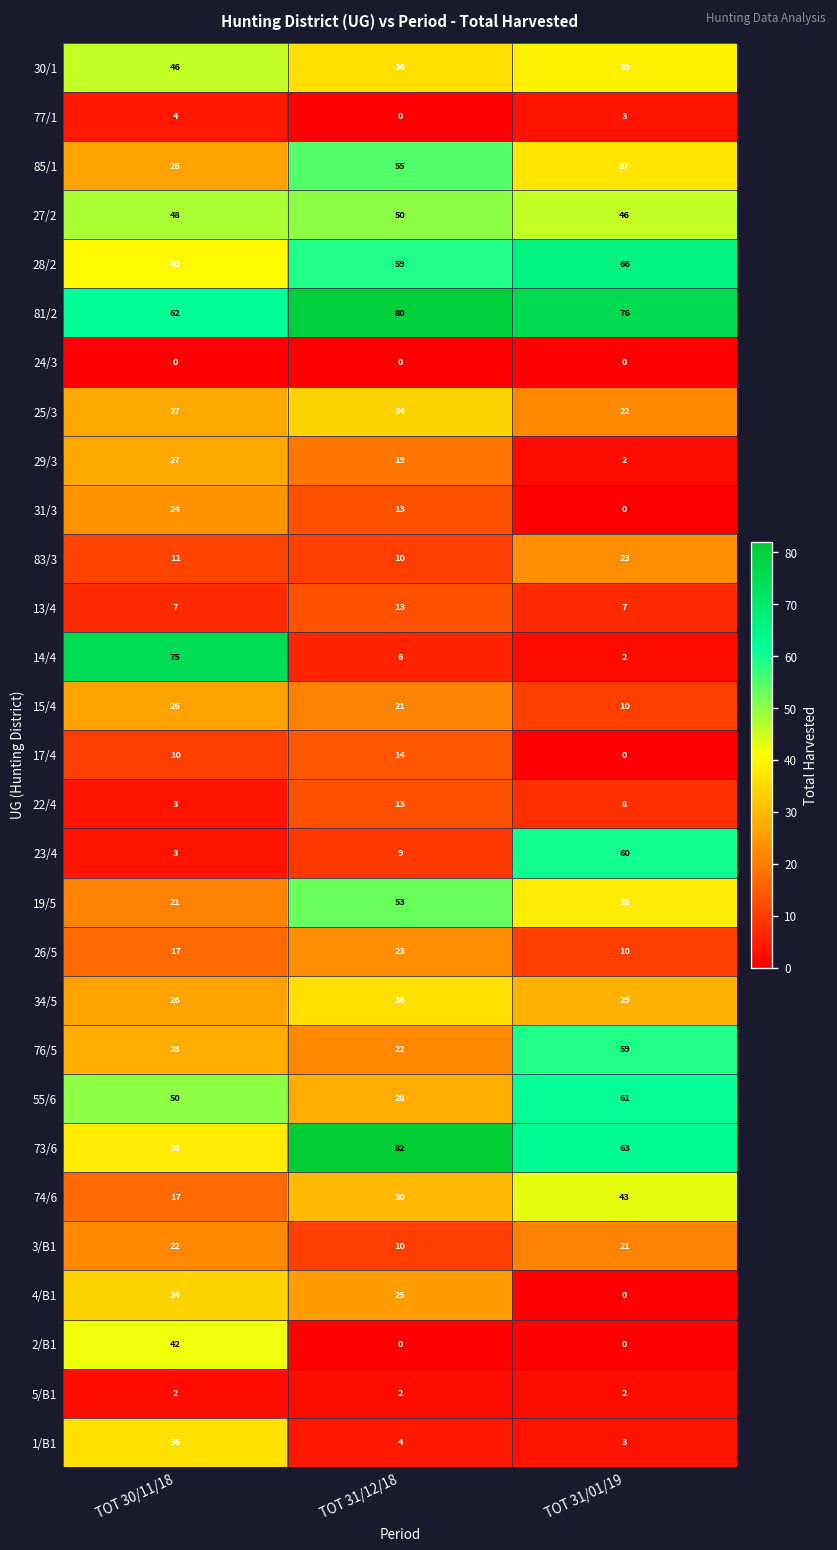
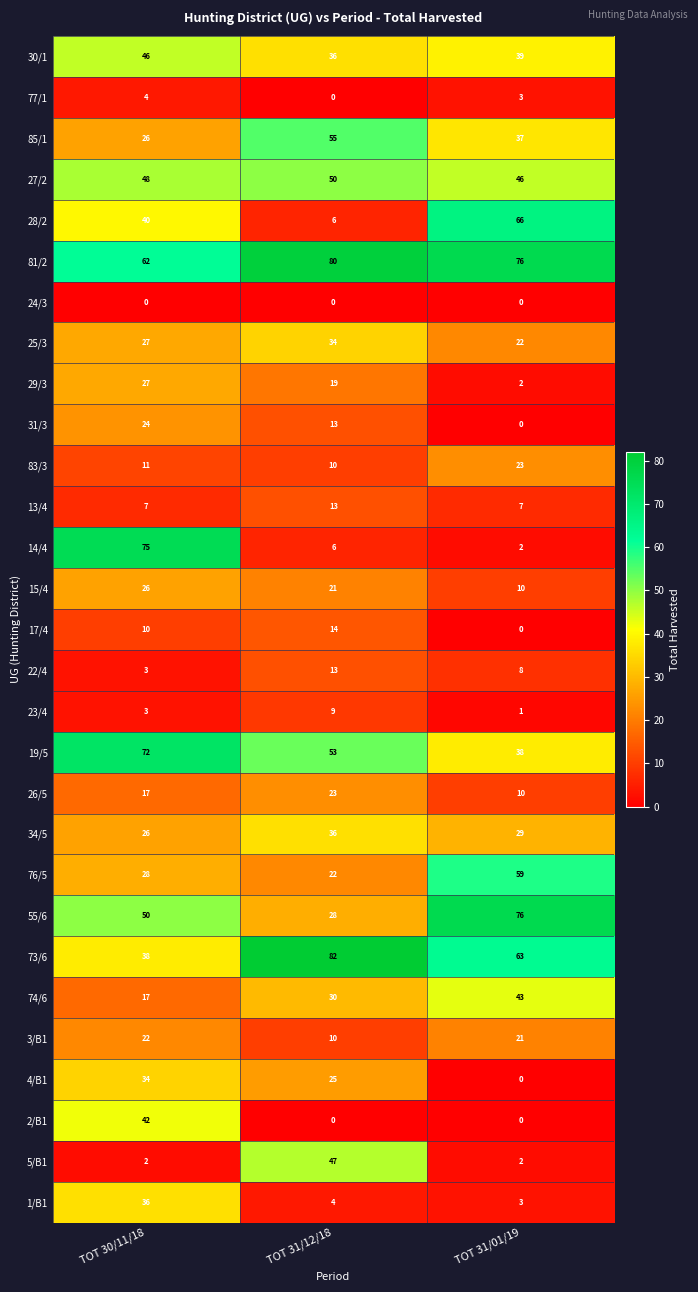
28/2, TOT 31/12/18: 59 -> 6
23/4, TOT 31/01/19: 60 -> 1
19/5, TOT 30/11/18: 21 -> 72
55/6, TOT 31/01/19: 61 -> 76
5/B1, TOT 31/12/18: 2 -> 47
